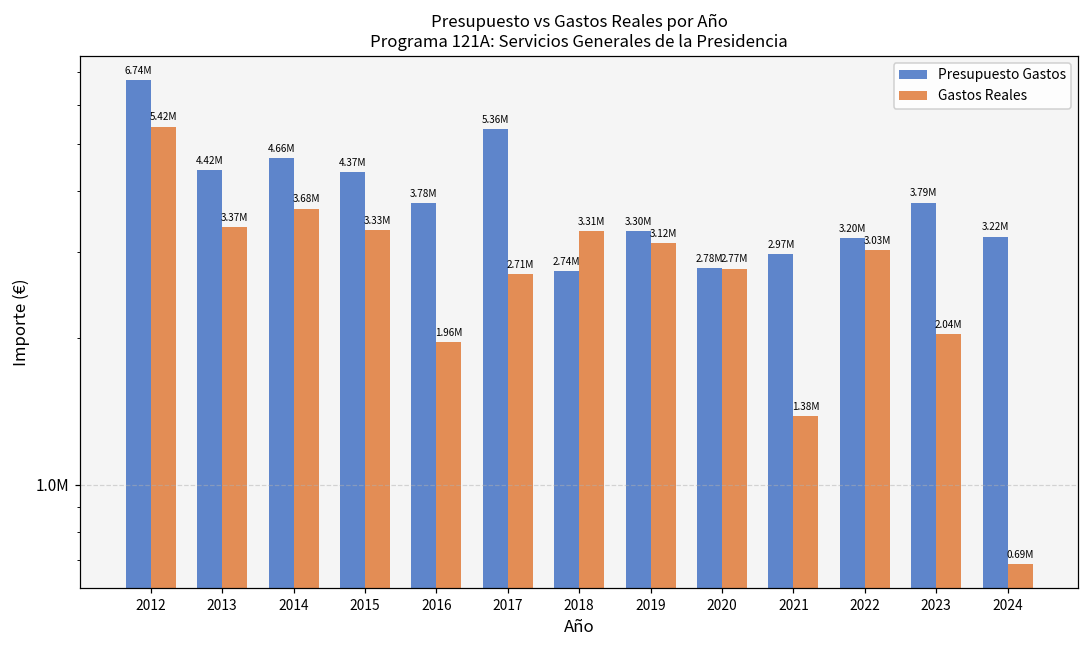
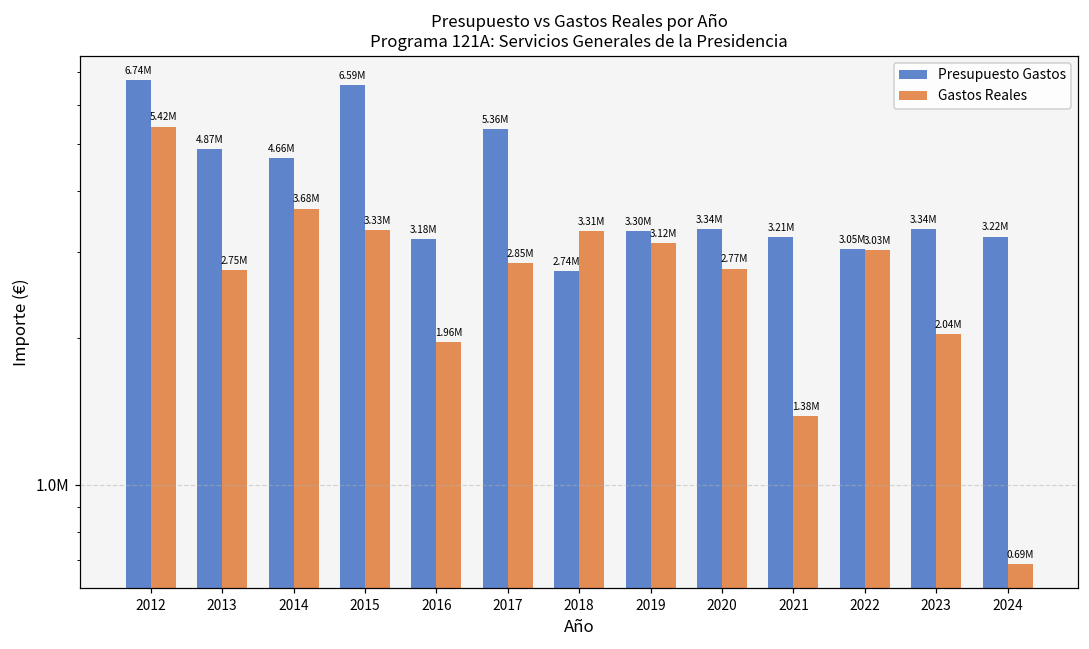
Presupuesto Gastos, 2013: 4.42M -> 4.87M
Gastos Reales, 2013: 3.37M -> 2.75M
Presupuesto Gastos, 2015: 4.37M -> 6.59M
Presupuesto Gastos, 2016: 3.78M -> 3.18M
Gastos Reales, 2017: 2.71M -> 2.85M
Presupuesto Gastos, 2020: 2.78M -> 3.34M
Presupuesto Gastos, 2021: 2.97M -> 3.21M
Presupuesto Gastos, 2022: 3.20M -> 3.05M
Presupuesto Gastos, 2023: 3.79M -> 3.34M
